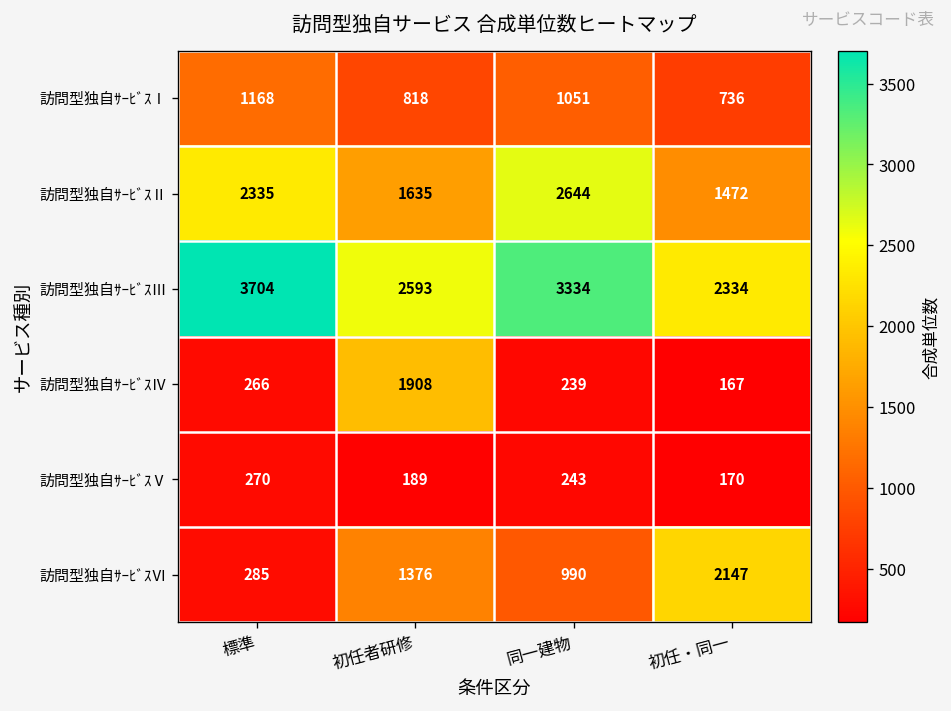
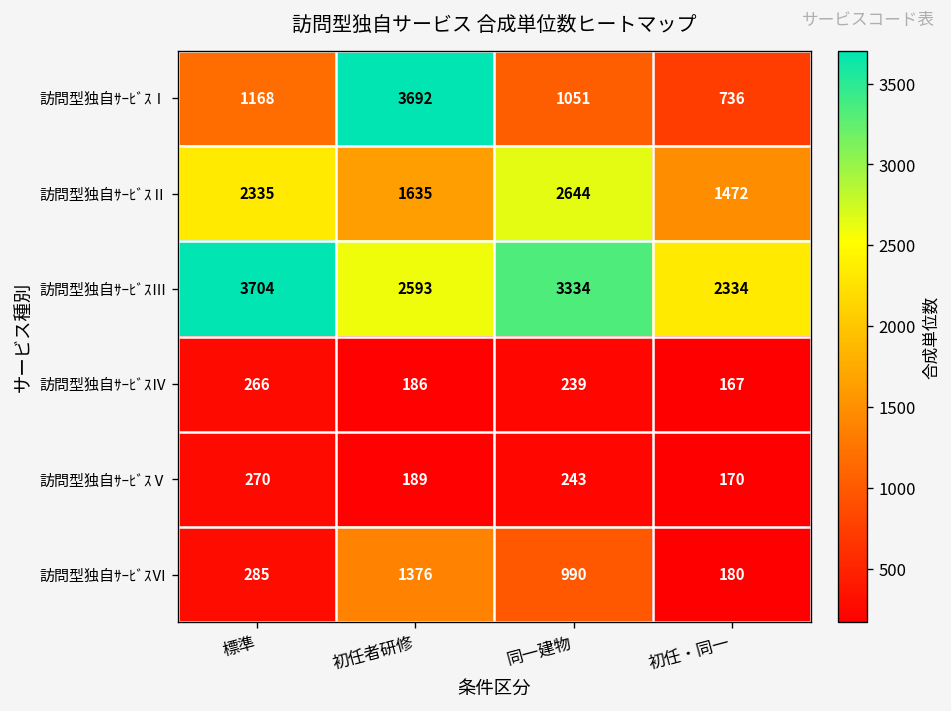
訪問型独自ｻｰﾋﾞｽⅠ, 初任者研修: 818 -> 3692
訪問型独自ｻｰﾋﾞｽⅣ, 初任者研修: 1908 -> 186
訪問型独自ｻｰﾋﾞｽⅥ, 初任・同一: 2147 -> 180
